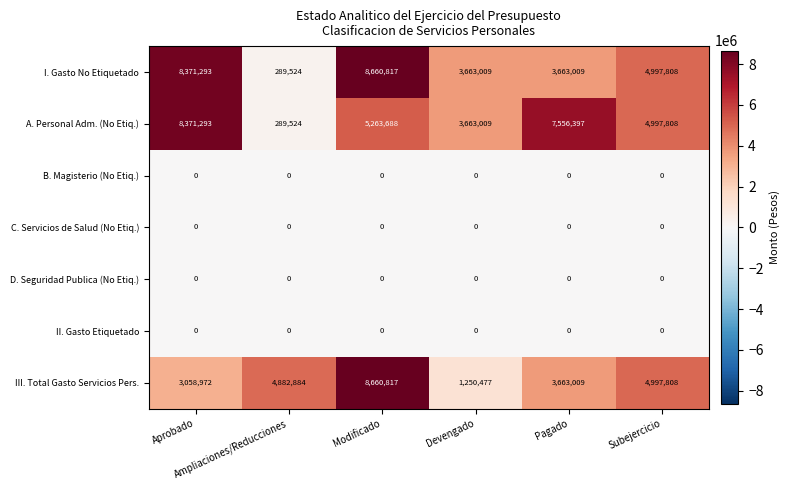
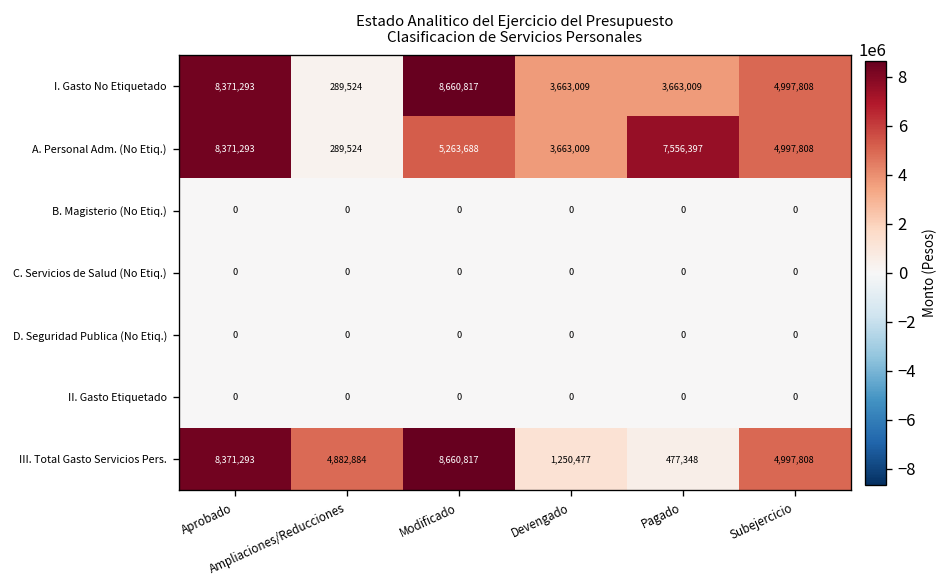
III. Total Gasto Servicios Pers., Aprobado: 3,058,972 -> 8,371,293
III. Total Gasto Servicios Pers., Pagado: 3,663,009 -> 477,348
